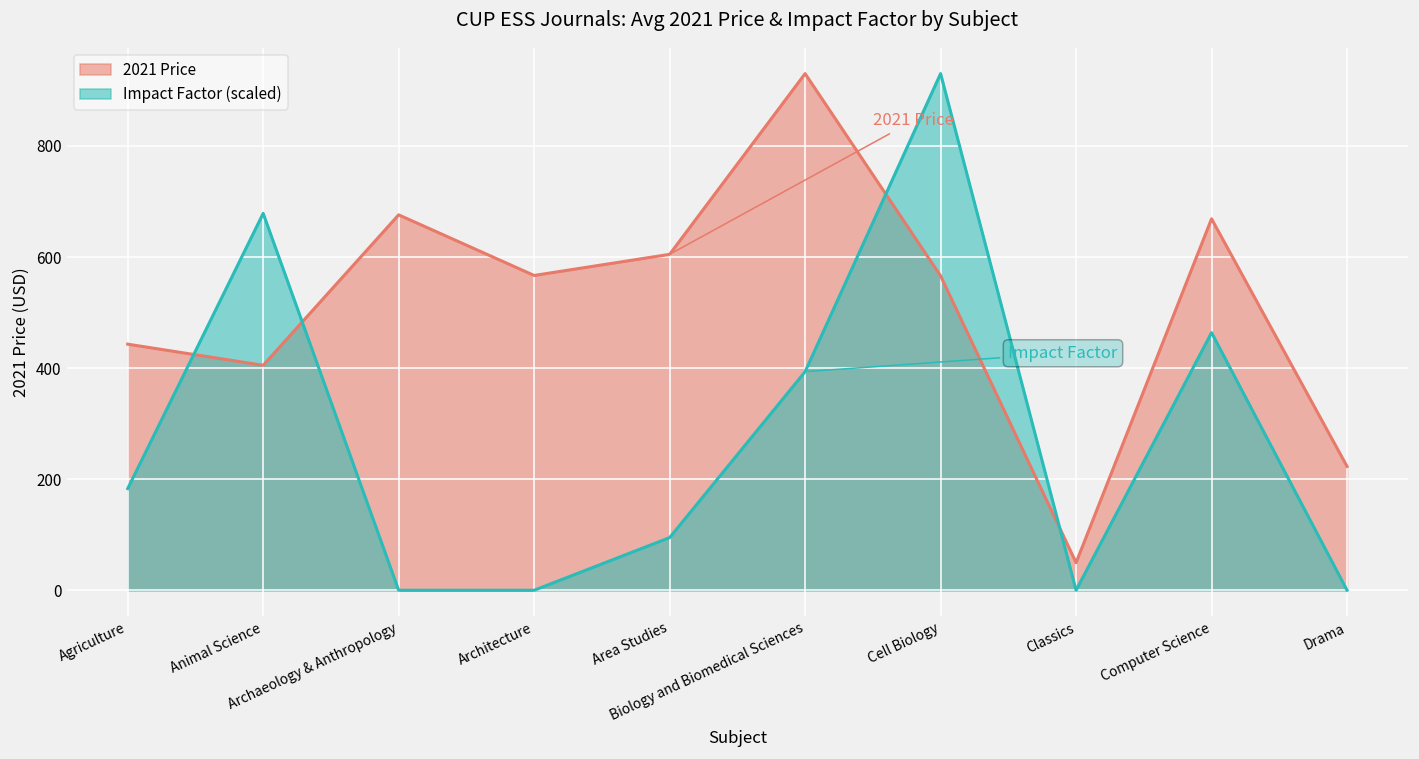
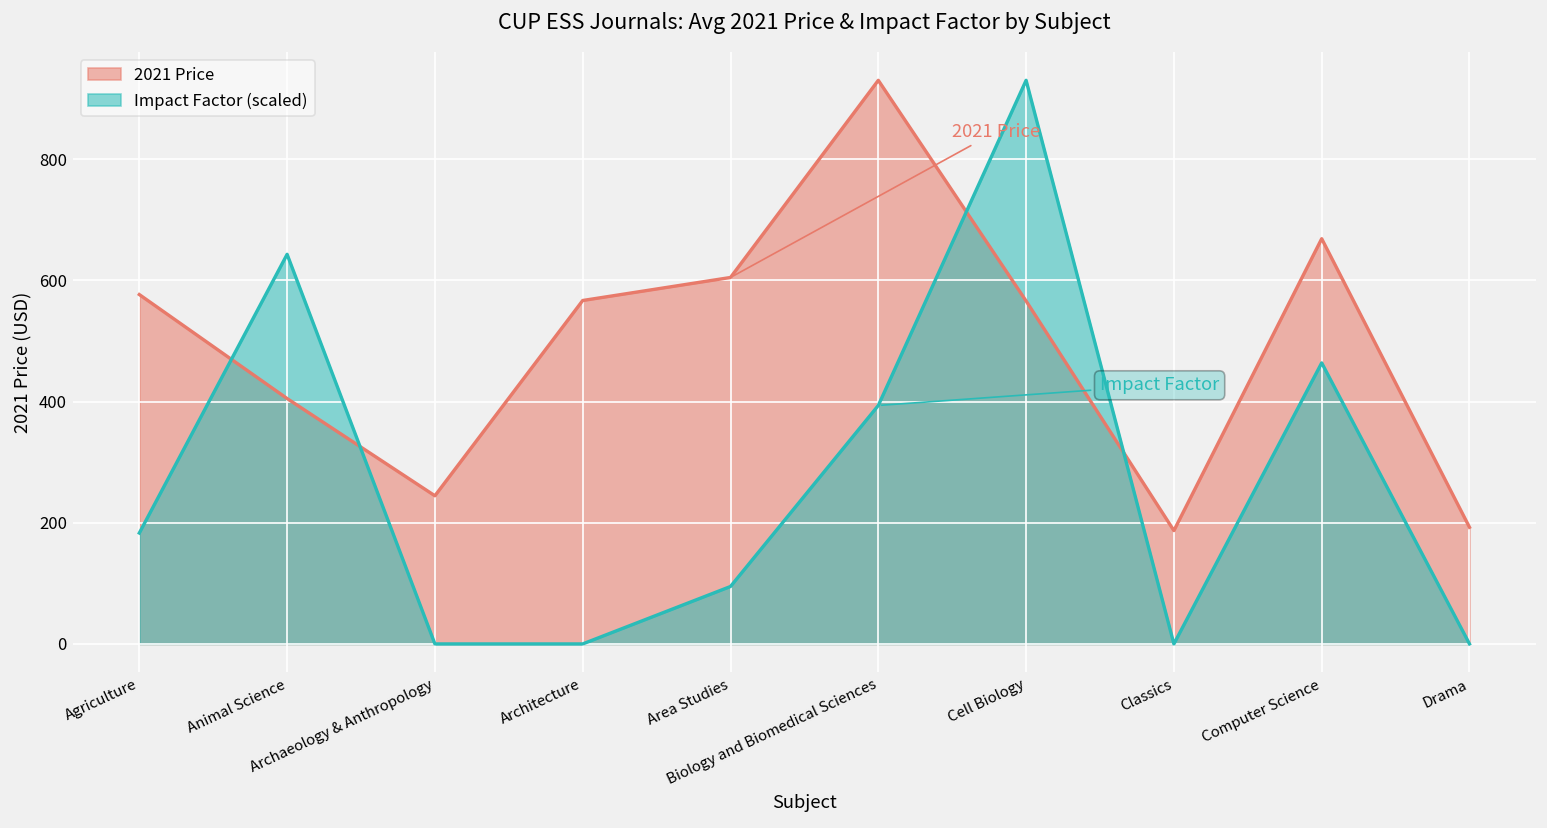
2021 Price, Agriculture: 440 -> 580
Impact Factor (scaled), Animal Science: 680 -> 640
2021 Price, Archaeology & Anthropology: 680 -> 240
2021 Price, Classics: 50 -> 190
2021 Price, Drama: 220 -> 190
